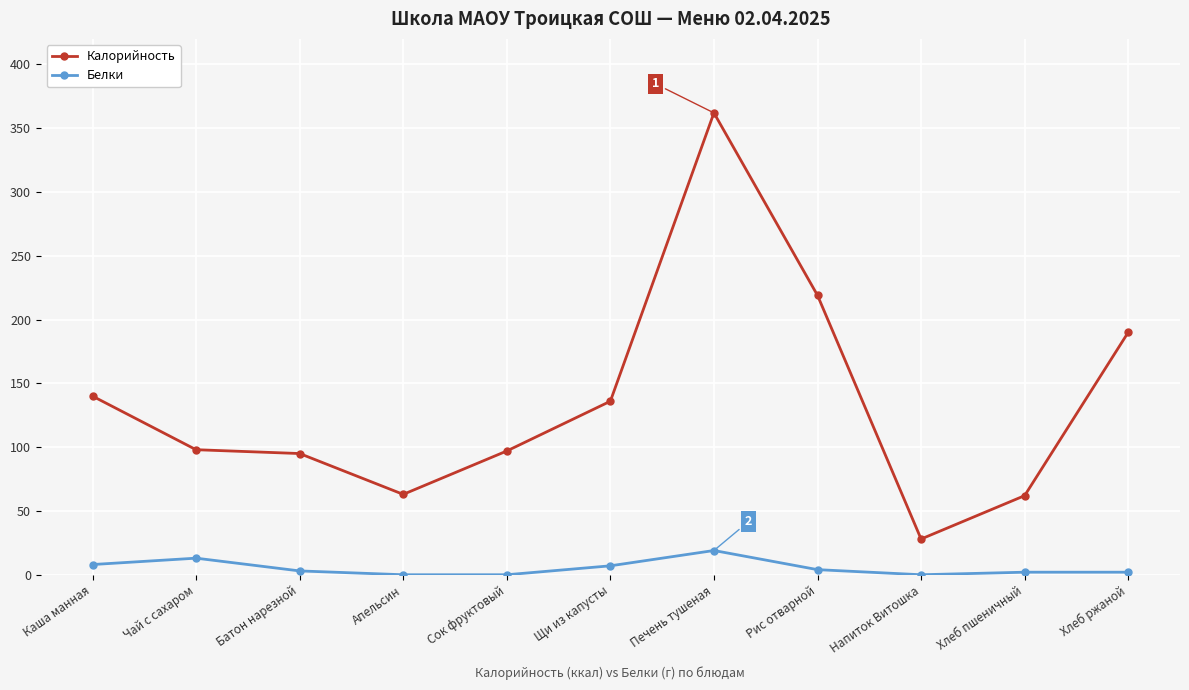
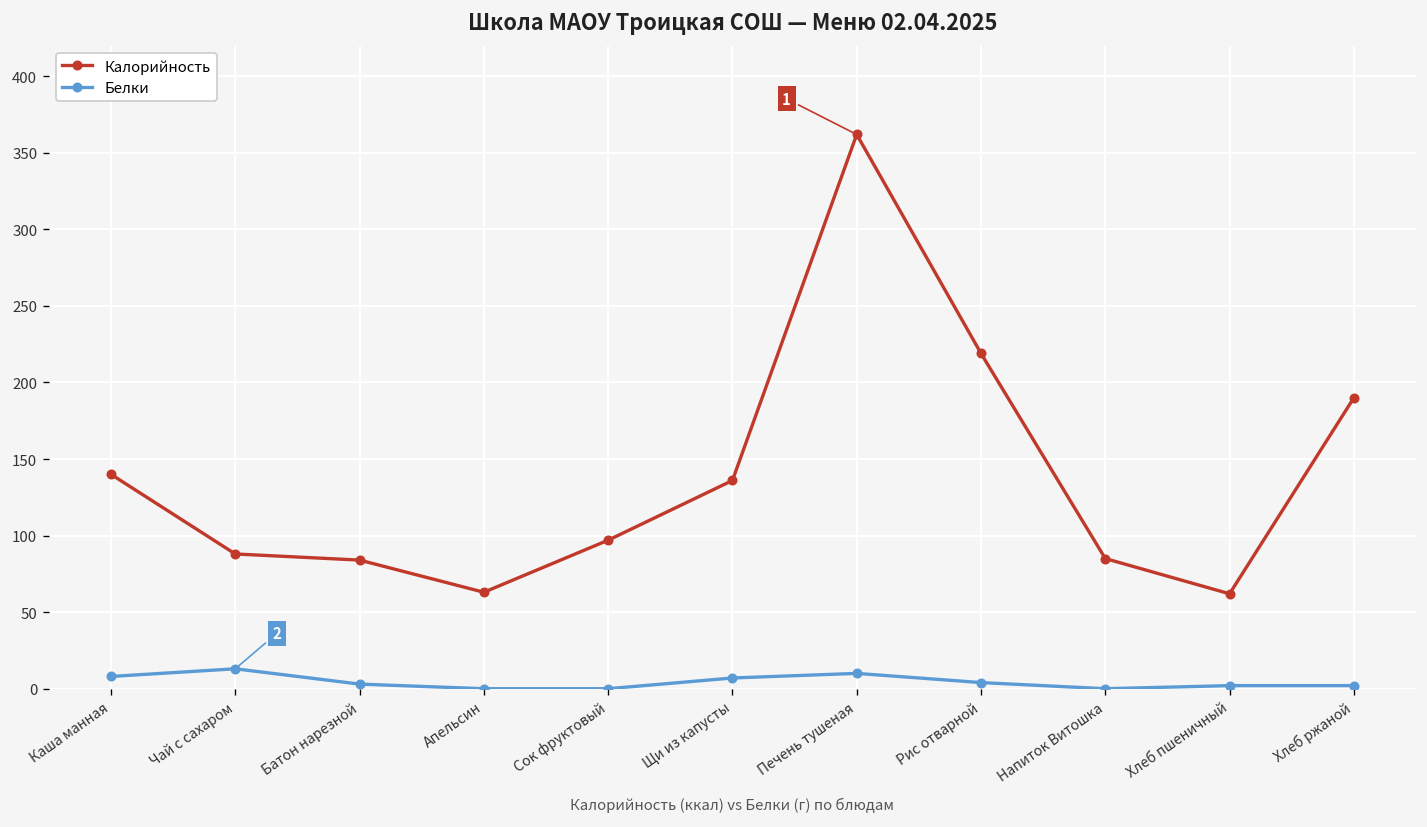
Калорийность, Чай с сахаром: 98 -> 88
Калорийность, Батон нарезной: 95 -> 84
Белки, Печень тушеная: 19 -> 10
Калорийность, Напиток Витошка: 28 -> 85
